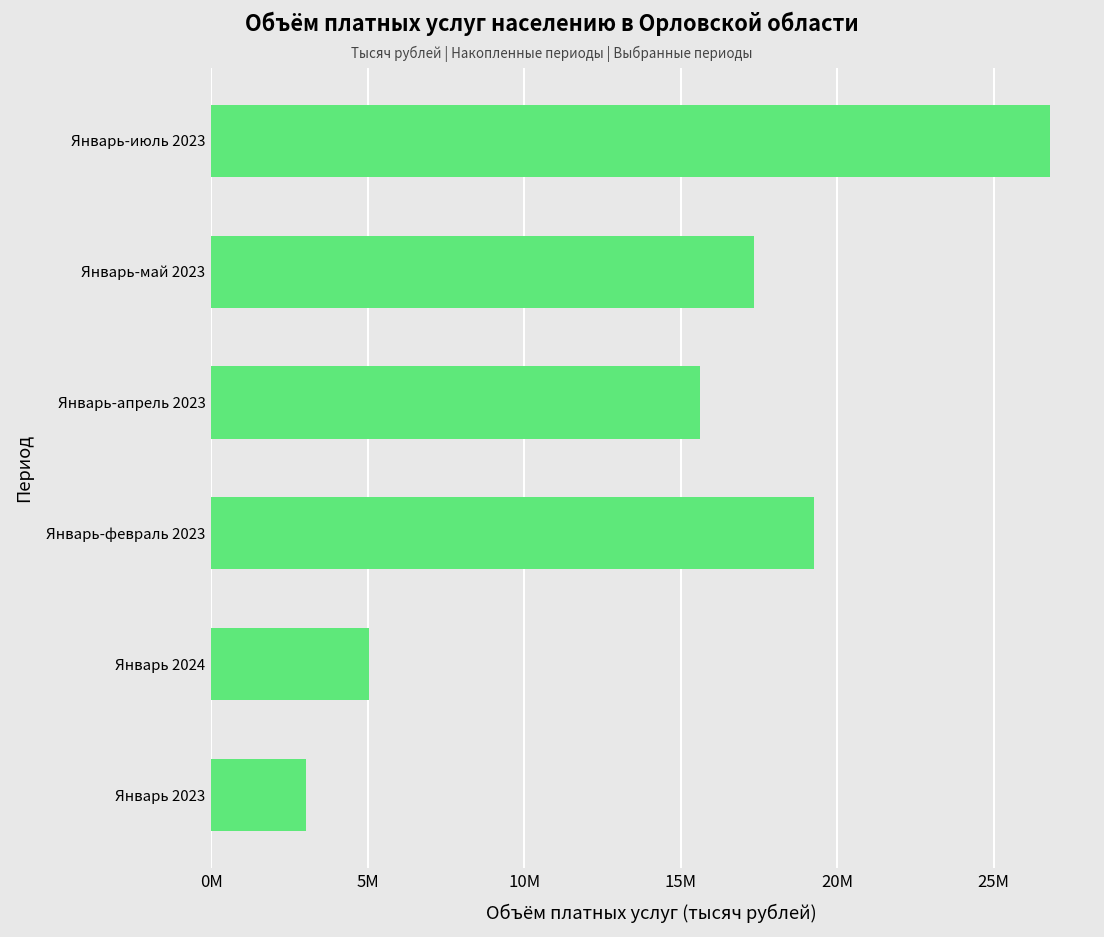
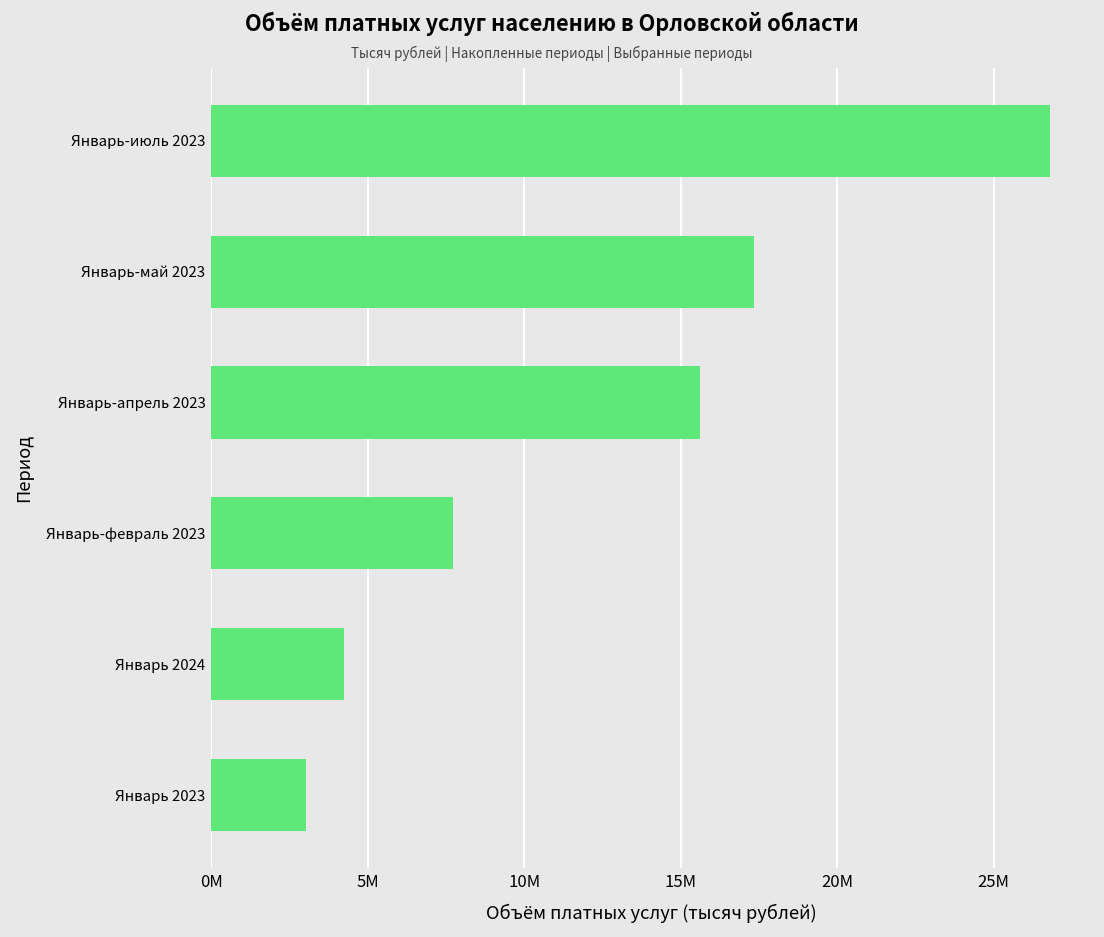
Январь-февраль 2023: 19300000 -> 7700000
Январь 2024: 5000000 -> 4200000
